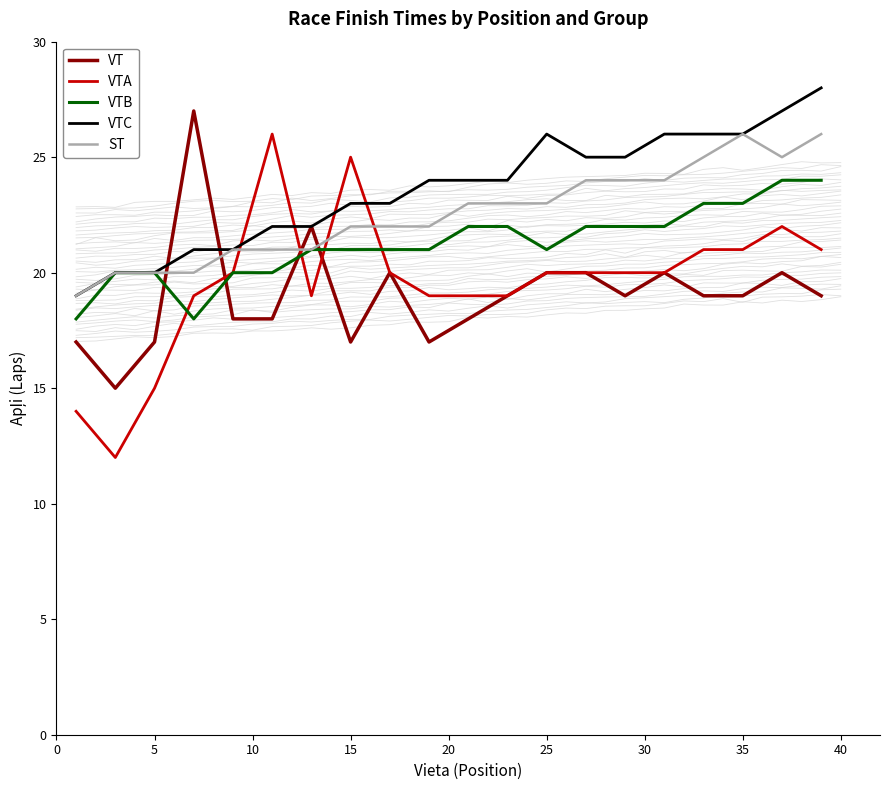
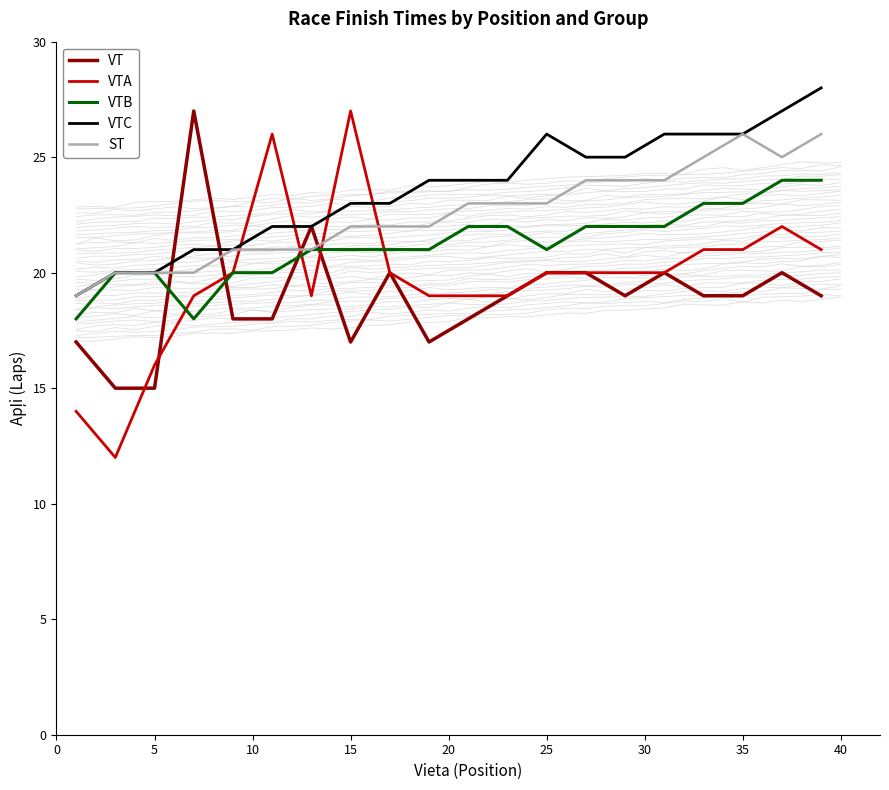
VT, 5: 17 -> 15
VTA, 5: 15 -> 16
VTA, 15: 25 -> 27
